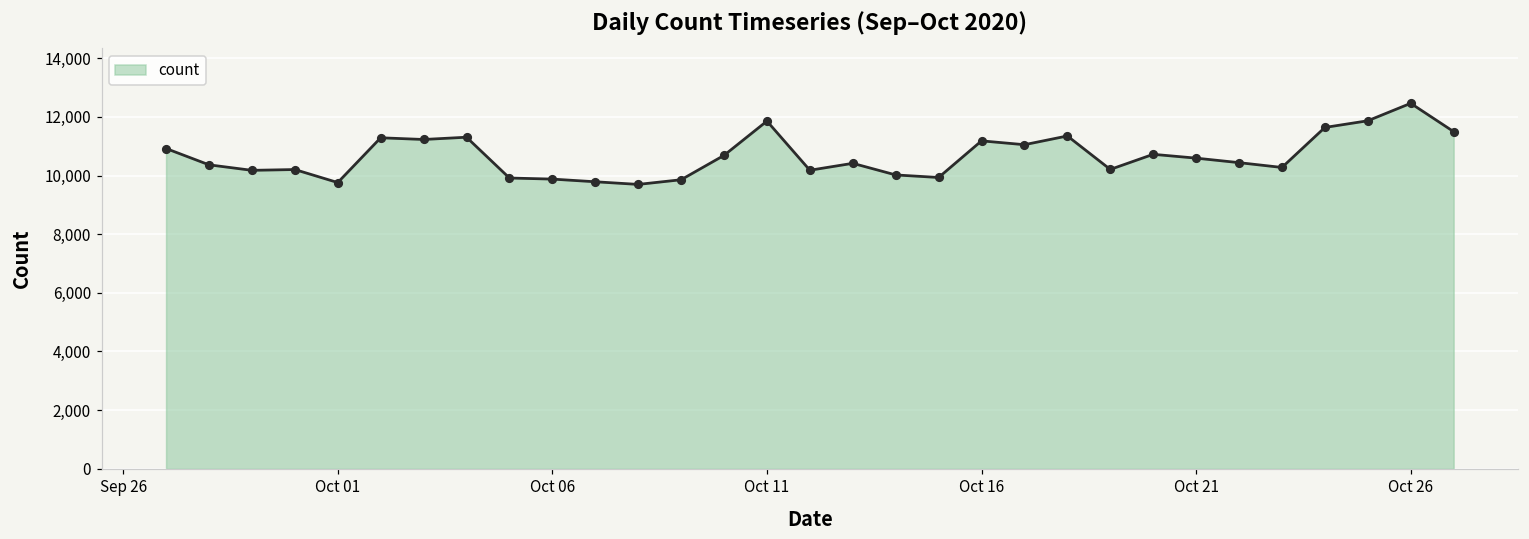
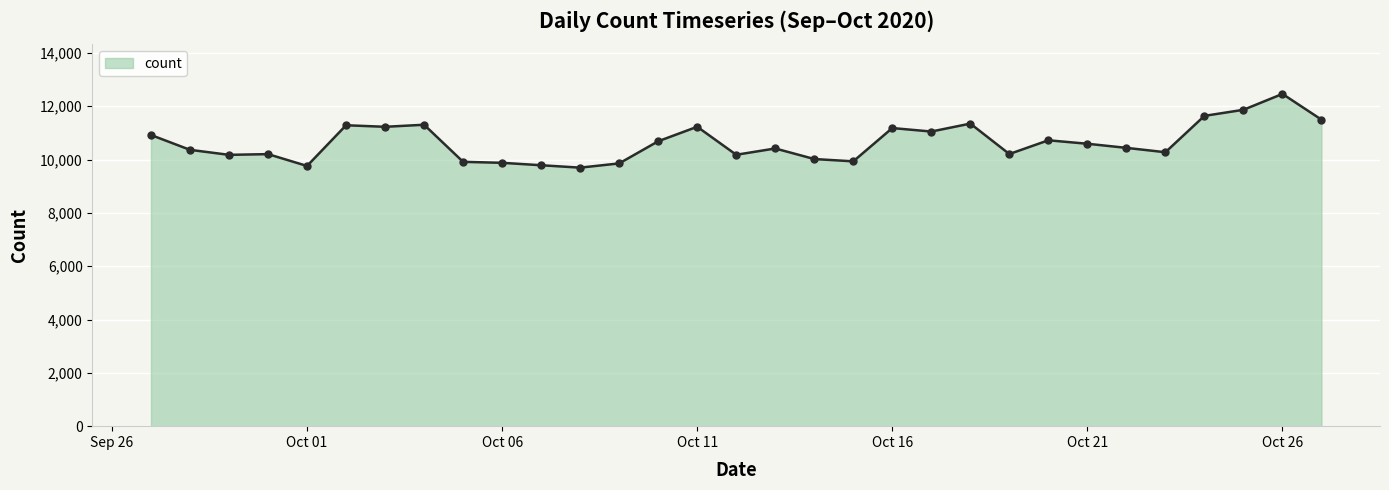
Oct 11: 11,900 -> 11,200
